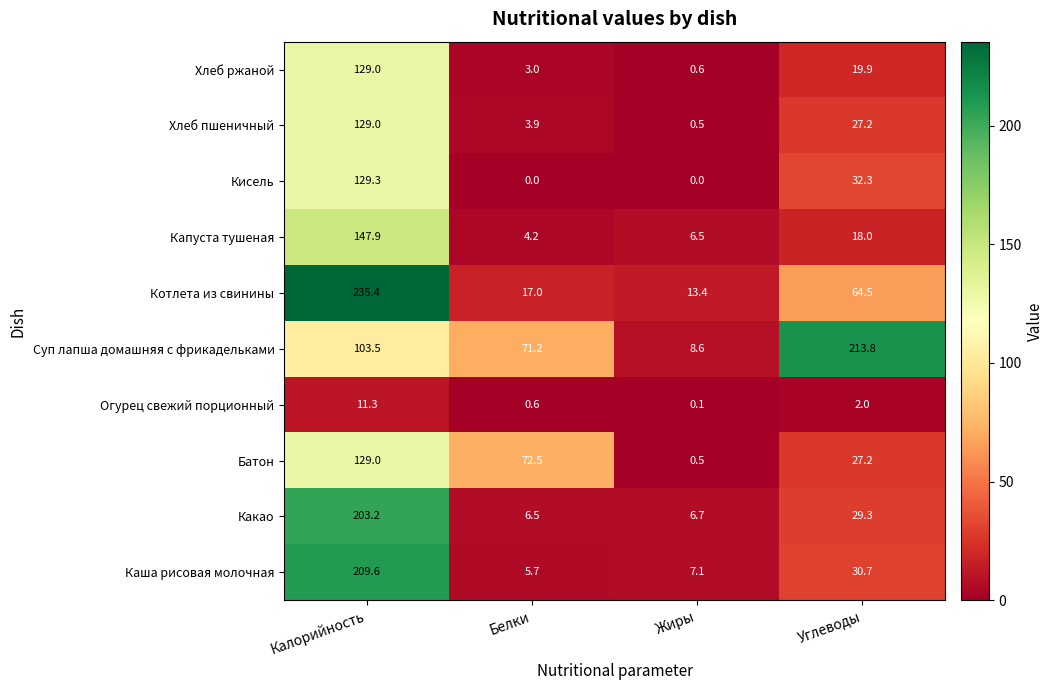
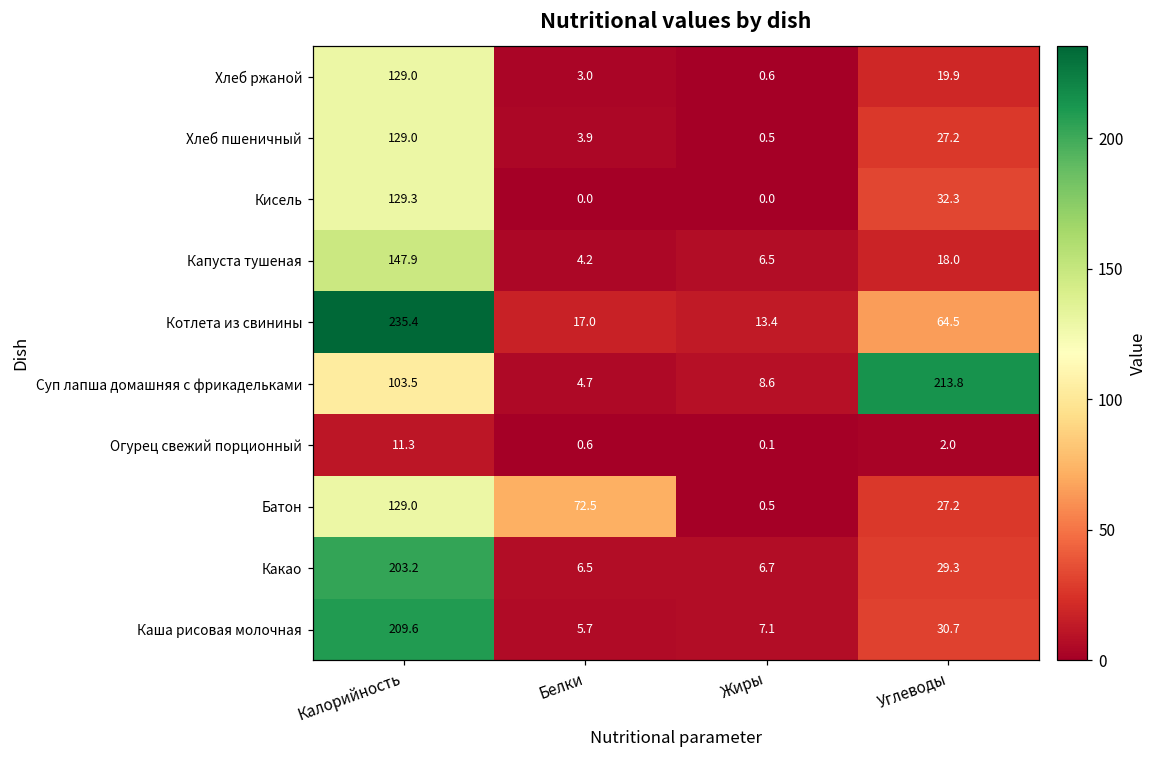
Суп лапша домашняя с фрикадельками, Белки: 71.2 -> 4.7
